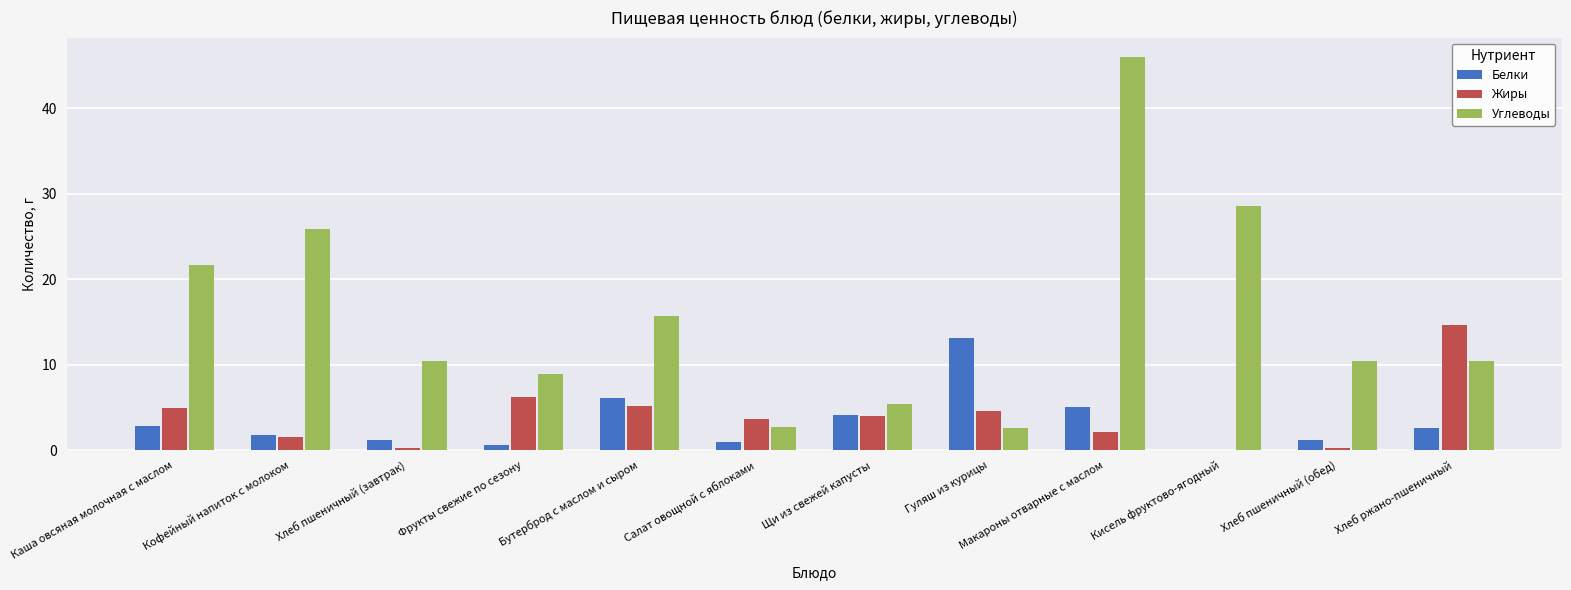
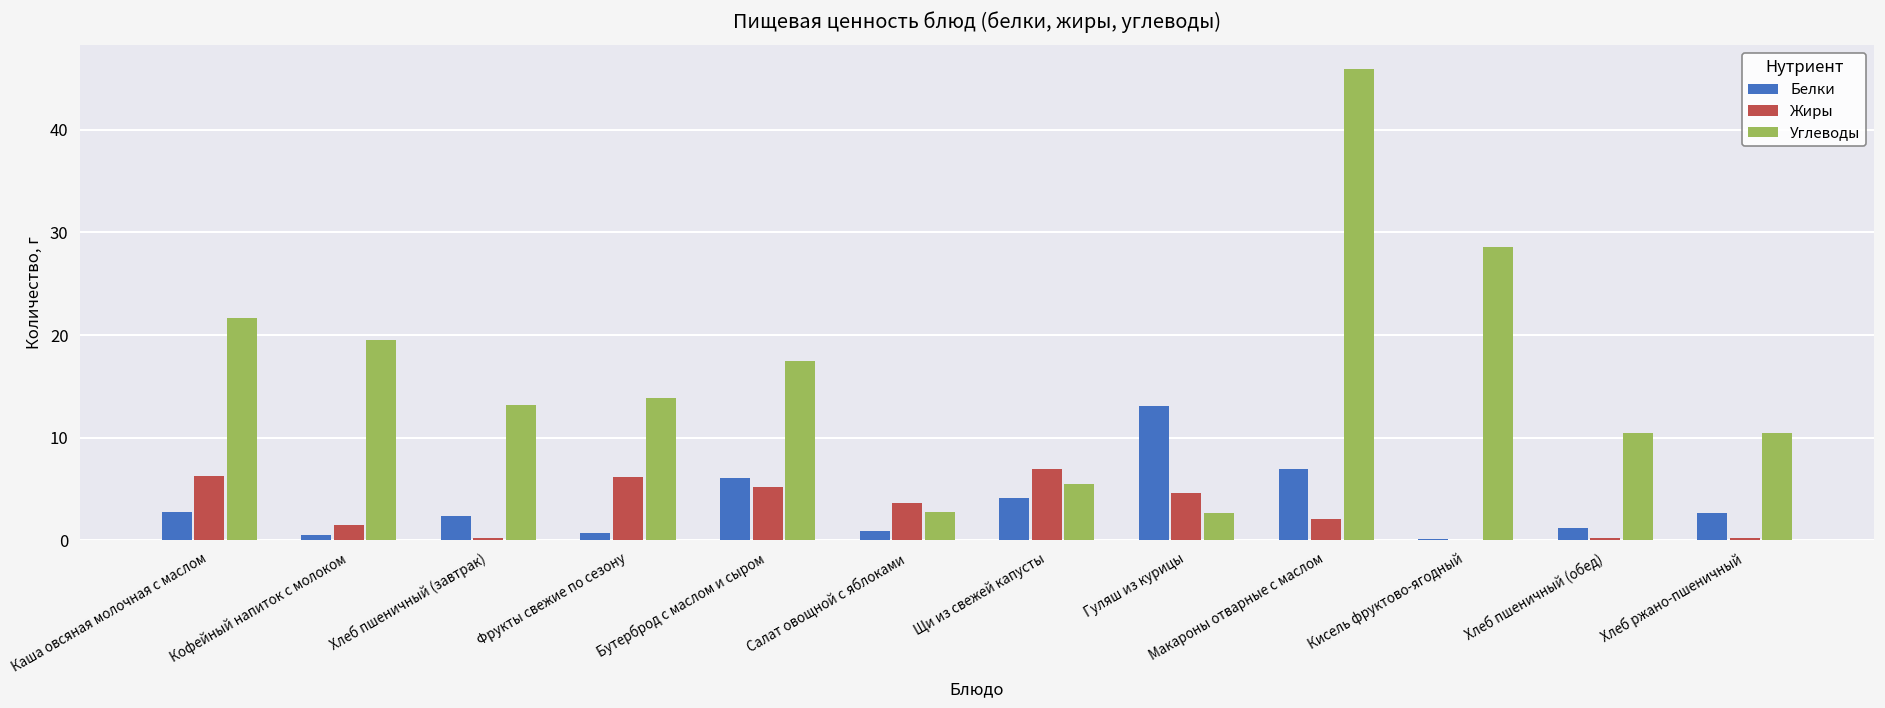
Жиры, Каша овсяная молочная с маслом: 5 -> 6
Белки, Кофейный напиток с молоком: 2 -> 0
Углеводы, Кофейный напиток с молоком: 26 -> 20
Белки, Хлеб пшеничный (завтрак): 1 -> 2
Углеводы, Хлеб пшеничный (завтрак): 10 -> 13
Углеводы, Фрукты свежие по сезону: 9 -> 14
Углеводы, Бутерброд с маслом и сыром: 16 -> 17
Жиры, Щи из свежей капусты: 4 -> 7
Белки, Макароны отварные с маслом: 5 -> 7
Жиры, Хлеб ржано-пшеничный: 15 -> 0
